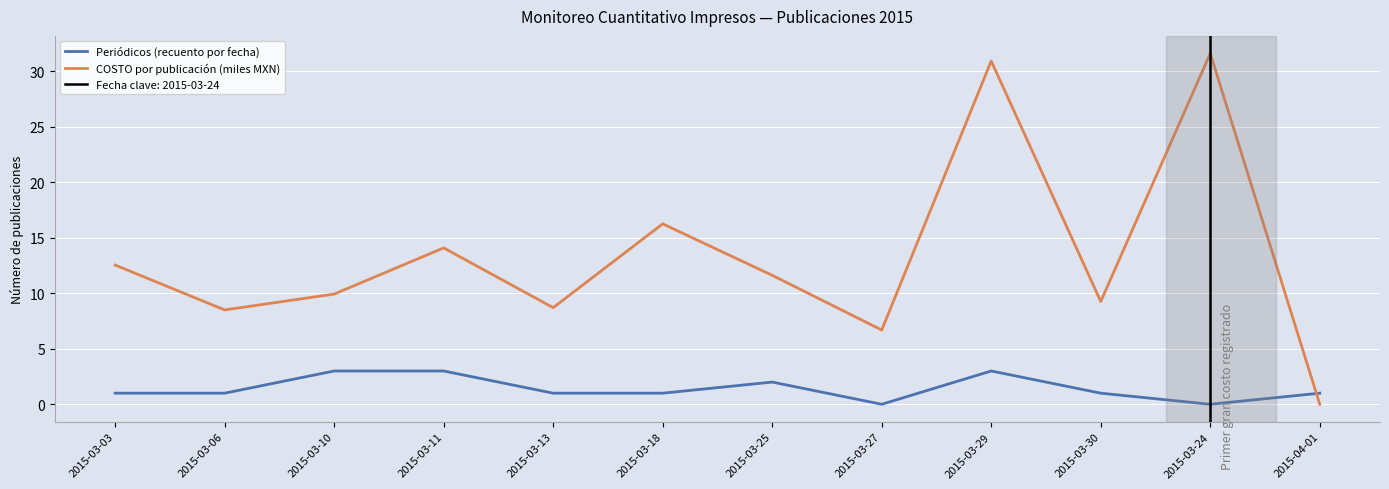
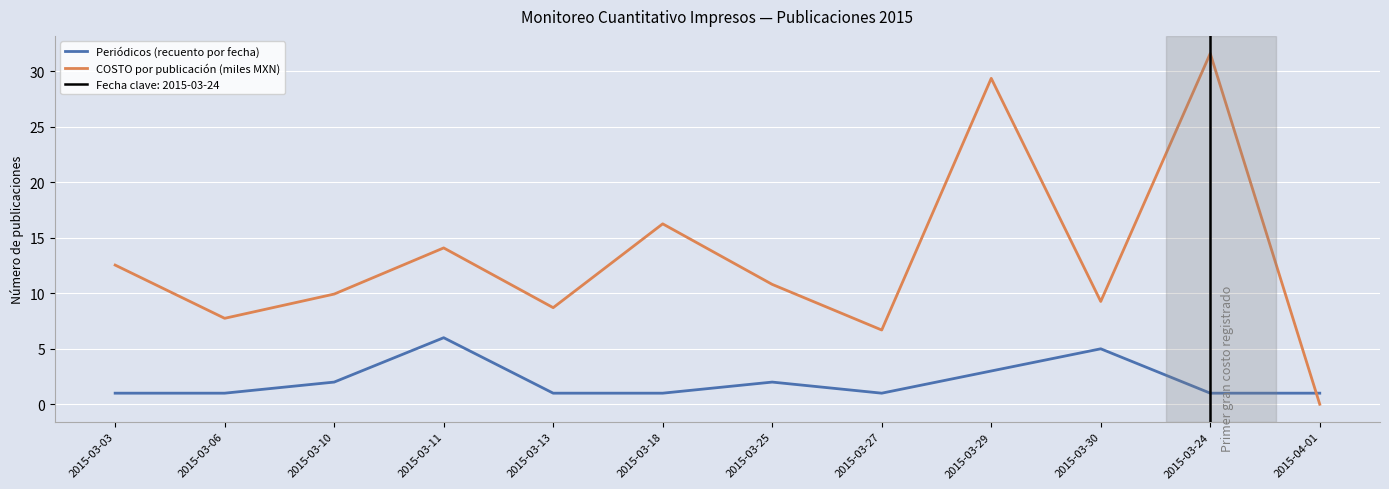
COSTO por publicación (miles MXN), 2015-03-06: 8.5 -> 7.7
Periódicos (recuento por fecha), 2015-03-10: 3 -> 2
Periódicos (recuento por fecha), 2015-03-11: 3 -> 6
COSTO por publicación (miles MXN), 2015-03-25: 11.6 -> 10.8
Periódicos (recuento por fecha), 2015-03-27: 0 -> 1
COSTO por publicación (miles MXN), 2015-03-29: 30.9 -> 29.4
Periódicos (recuento por fecha), 2015-03-30: 1 -> 5
Periódicos (recuento por fecha), 2015-03-24: 0 -> 1
